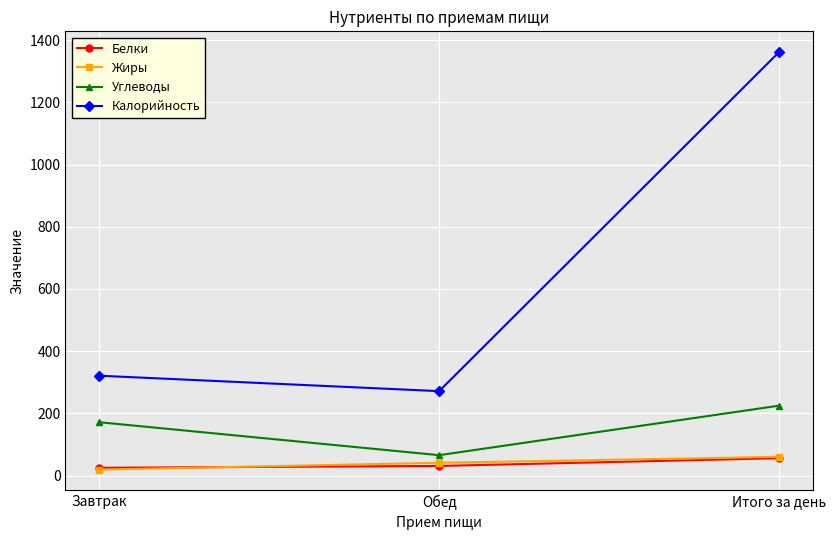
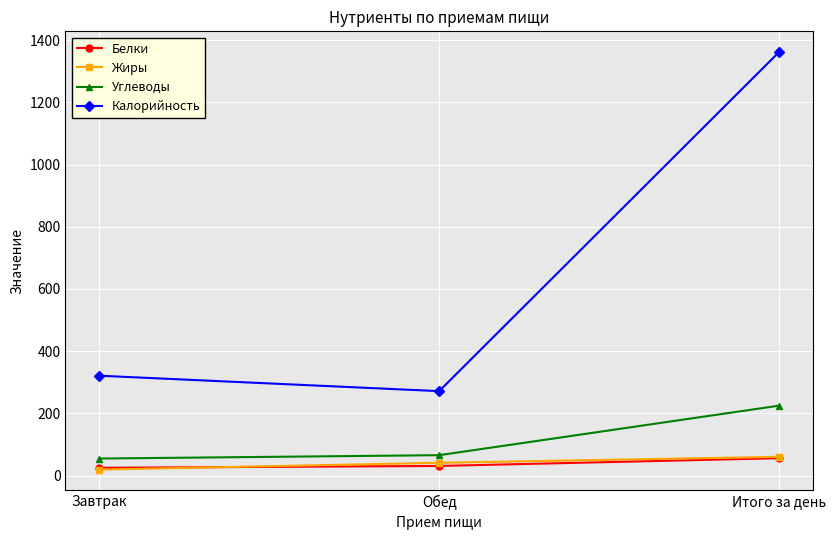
Углеводы, Завтрак: 170 -> 50
